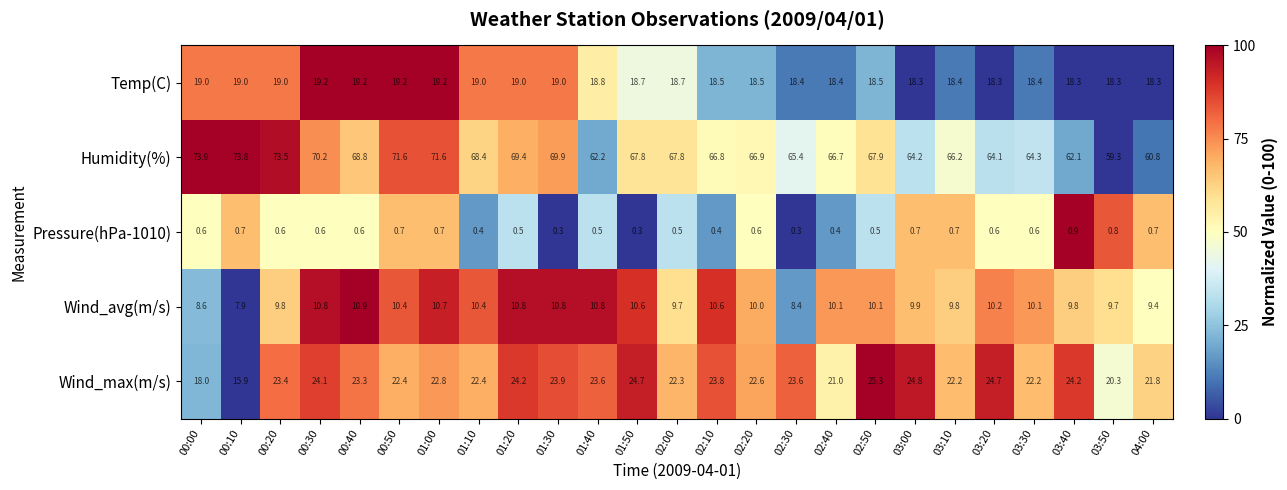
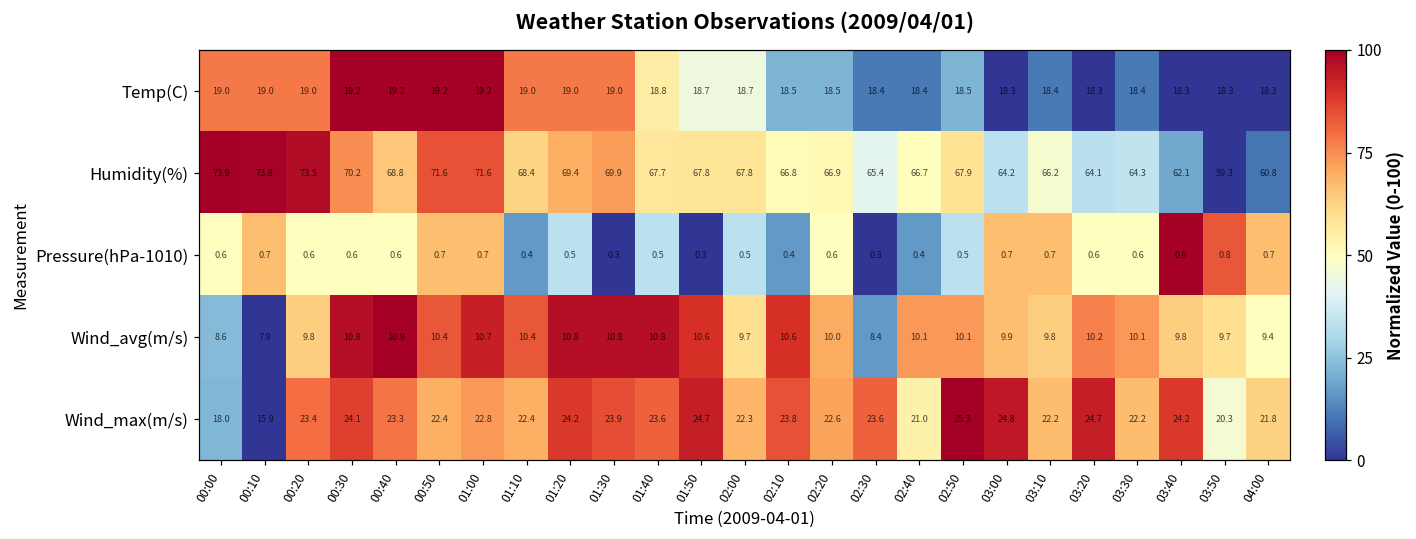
Humidity(%), 01:40: 62.2 -> 67.7
